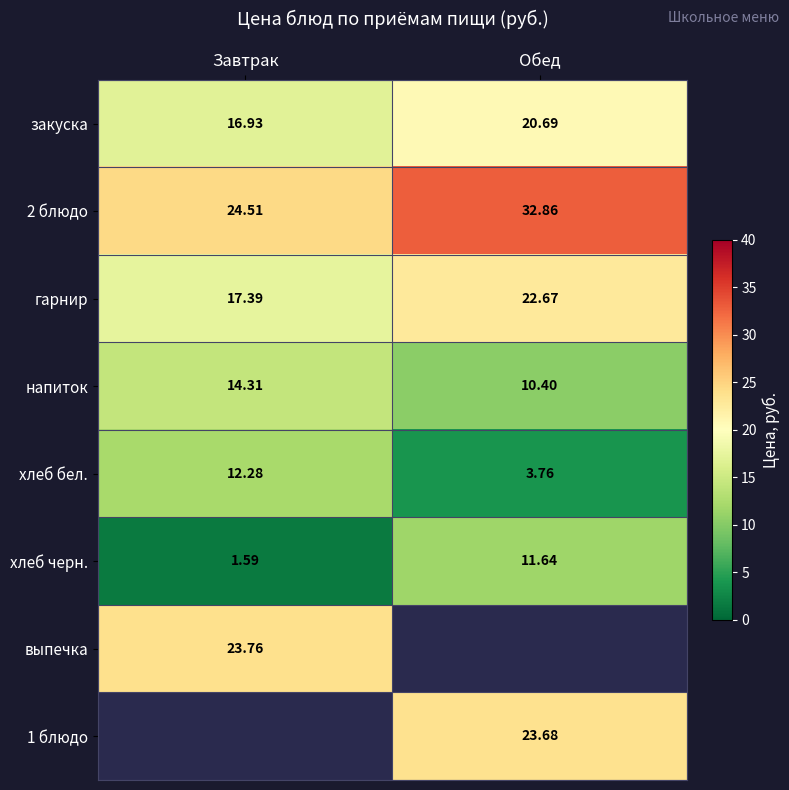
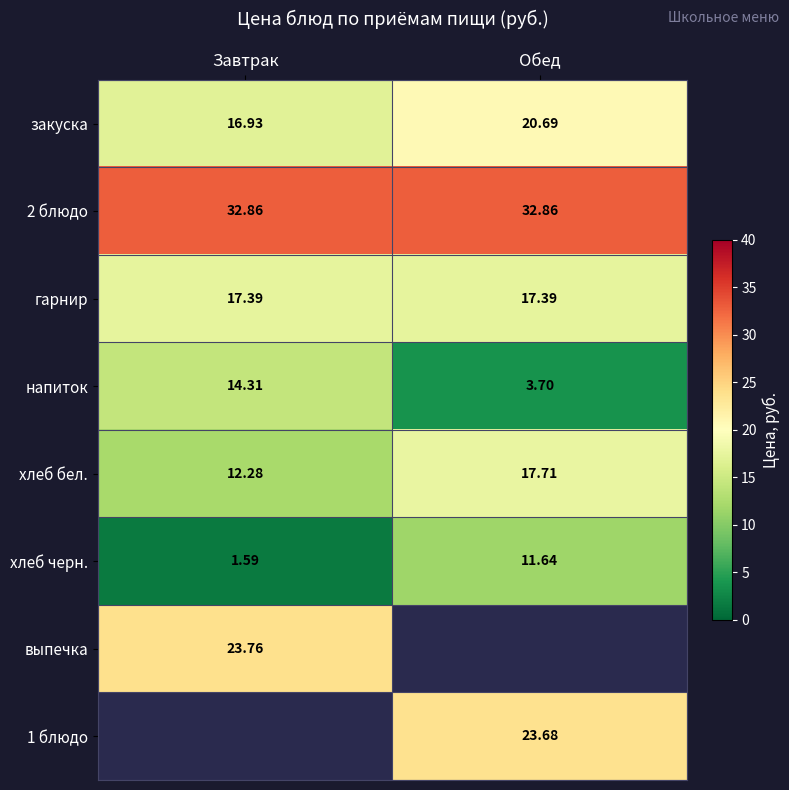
2 блюдо, Завтрак: 24.51 -> 32.86
гарнир, Обед: 22.67 -> 17.39
напиток, Обед: 10.40 -> 3.70
хлеб бел., Обед: 3.76 -> 17.71
